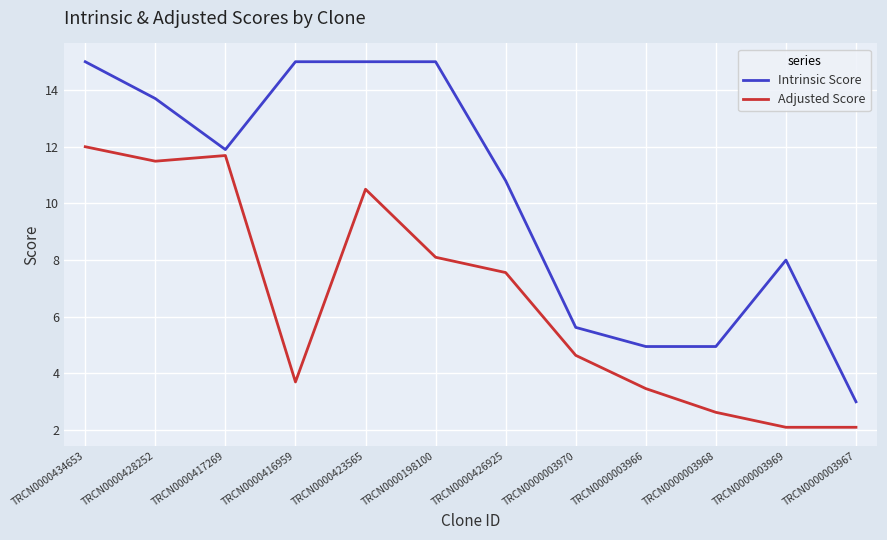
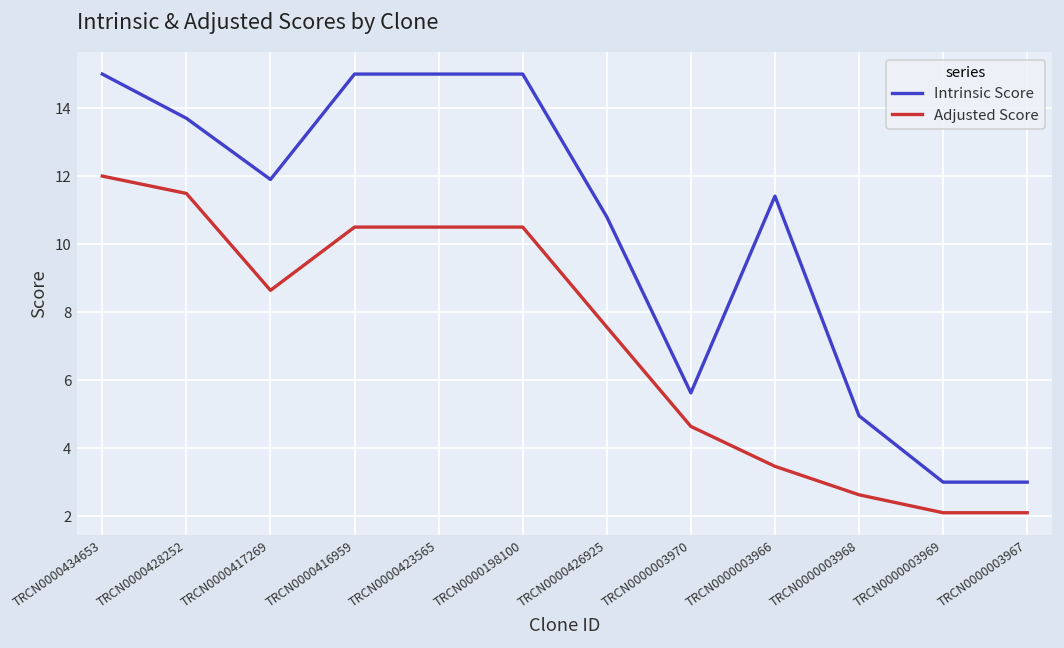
Adjusted Score, TRCN0000417269: 11.7 -> 8.6
Adjusted Score, TRCN0000416959: 3.7 -> 10.5
Adjusted Score, TRCN0000198100: 8.1 -> 10.5
Intrinsic Score, TRCN0000003966: 5.0 -> 11.4
Intrinsic Score, TRCN0000003969: 8 -> 3
